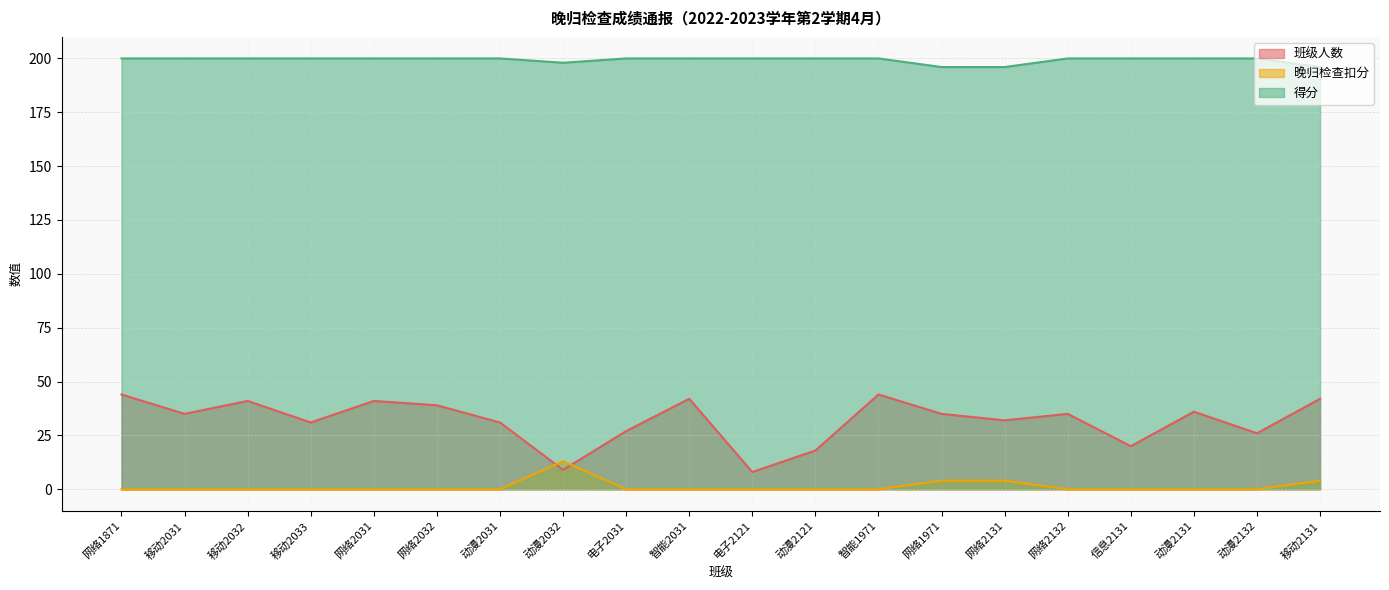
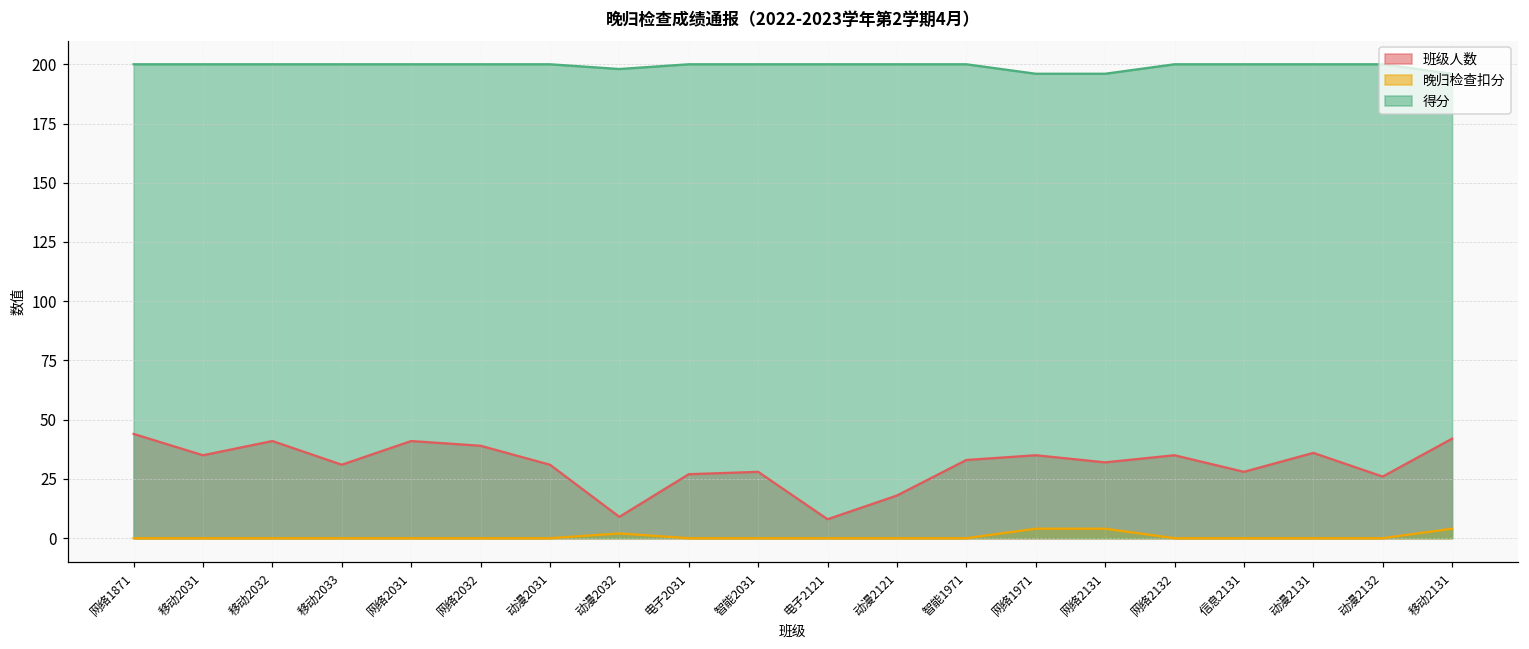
晚归检查扣分, 动漫2032: 13 -> 2
班级人数, 智能2031: 42 -> 28
班级人数, 智能1971: 44 -> 33
班级人数, 信息2131: 20 -> 28
